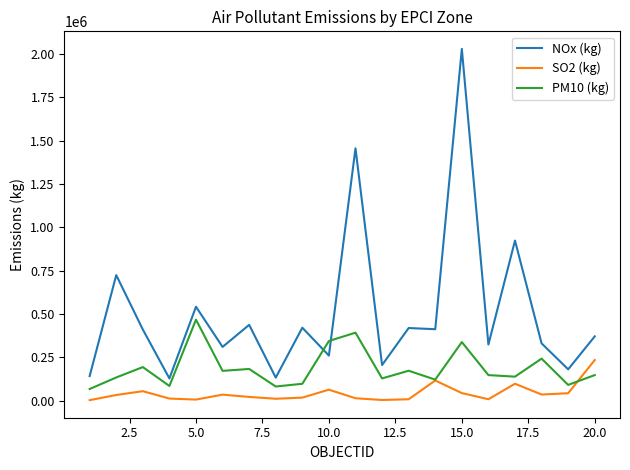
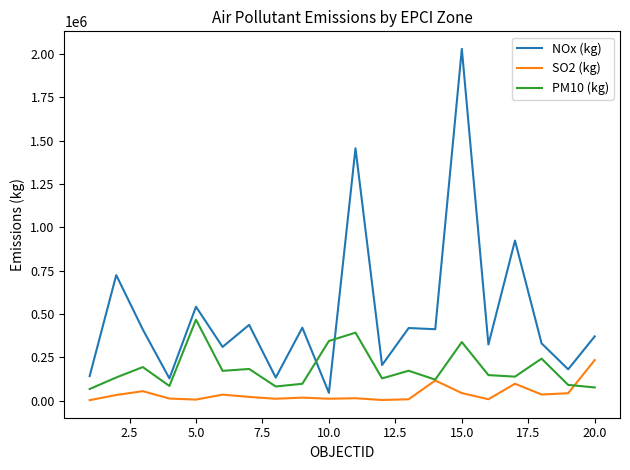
NOx (kg), 10.0: 260000 -> 50000
SO2 (kg), 10.0: 60000 -> 10000
PM10 (kg), 20.0: 150000 -> 80000
